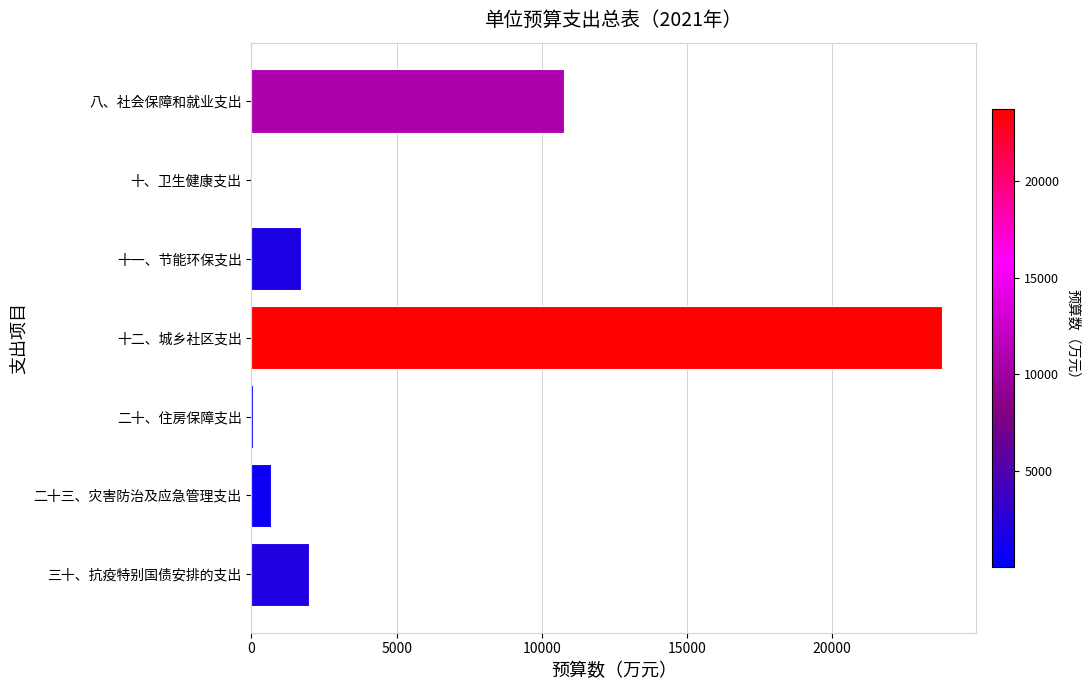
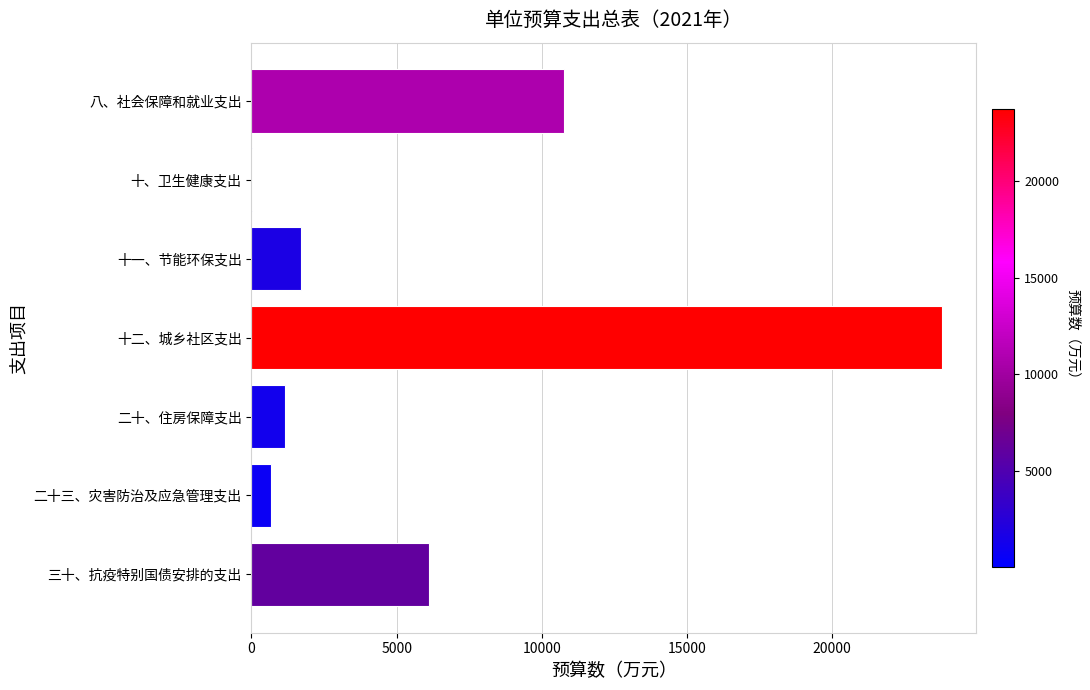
二十、住房保障支出: 0 -> 1100
三十、抗疫特别国债安排的支出: 2000 -> 6100
